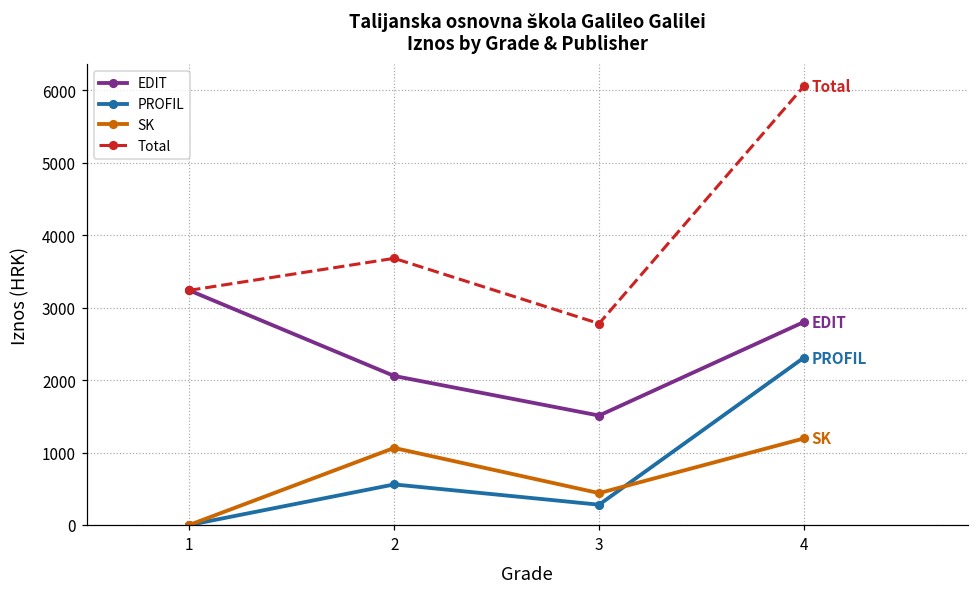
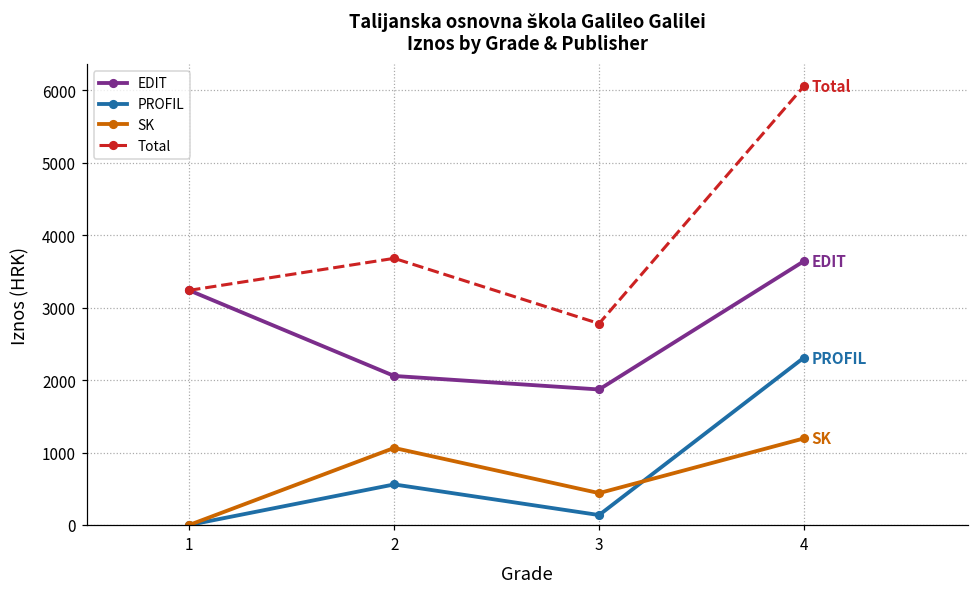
EDIT, 3: 1500 -> 1900
PROFIL, 3: 300 -> 100
EDIT, 4: 2800 -> 3600
